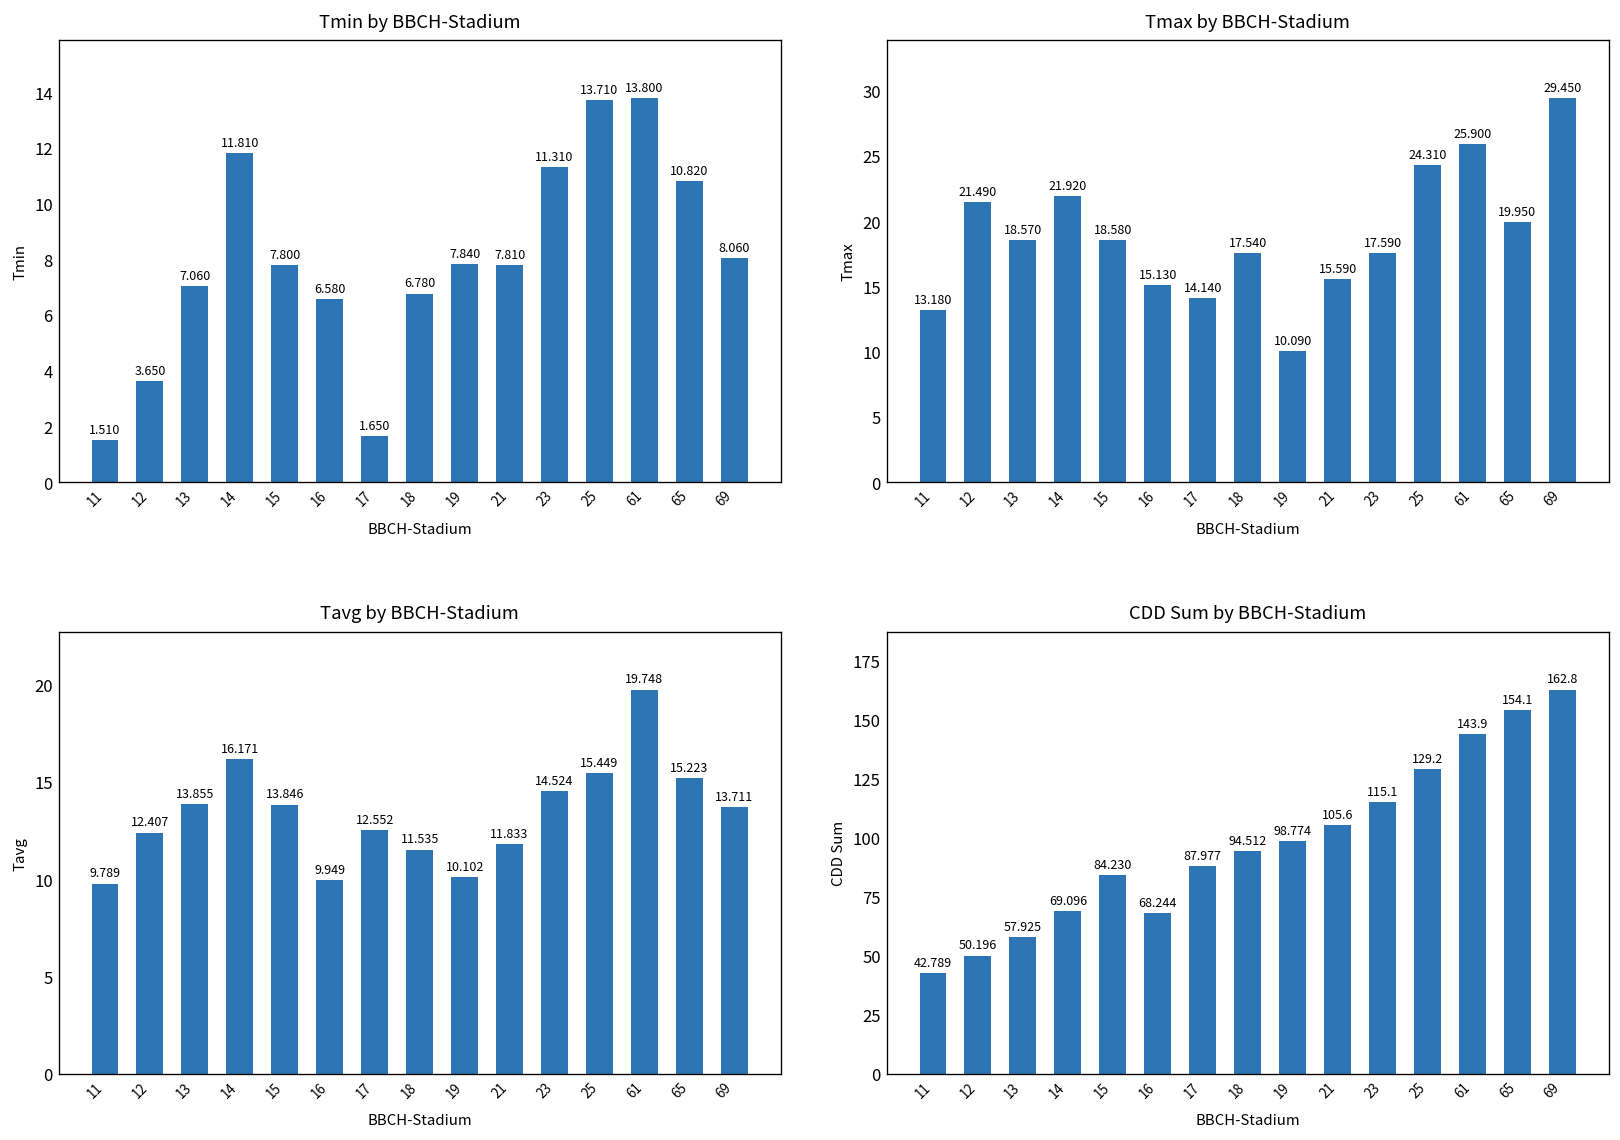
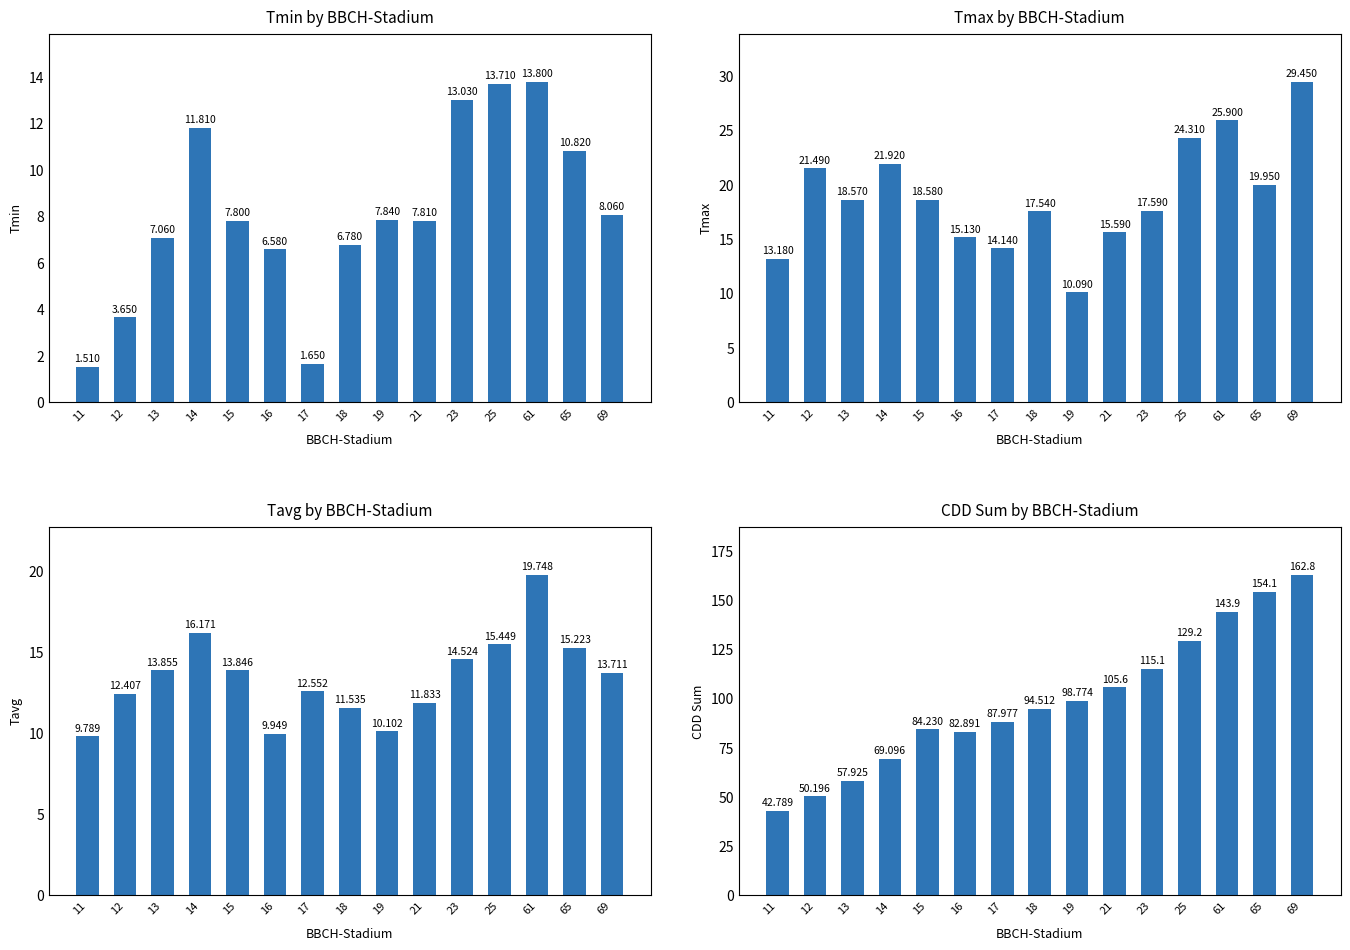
Tmin by BBCH-Stadium, 23: 11.310 -> 13.030
CDD Sum by BBCH-Stadium, 16: 68.244 -> 82.891
